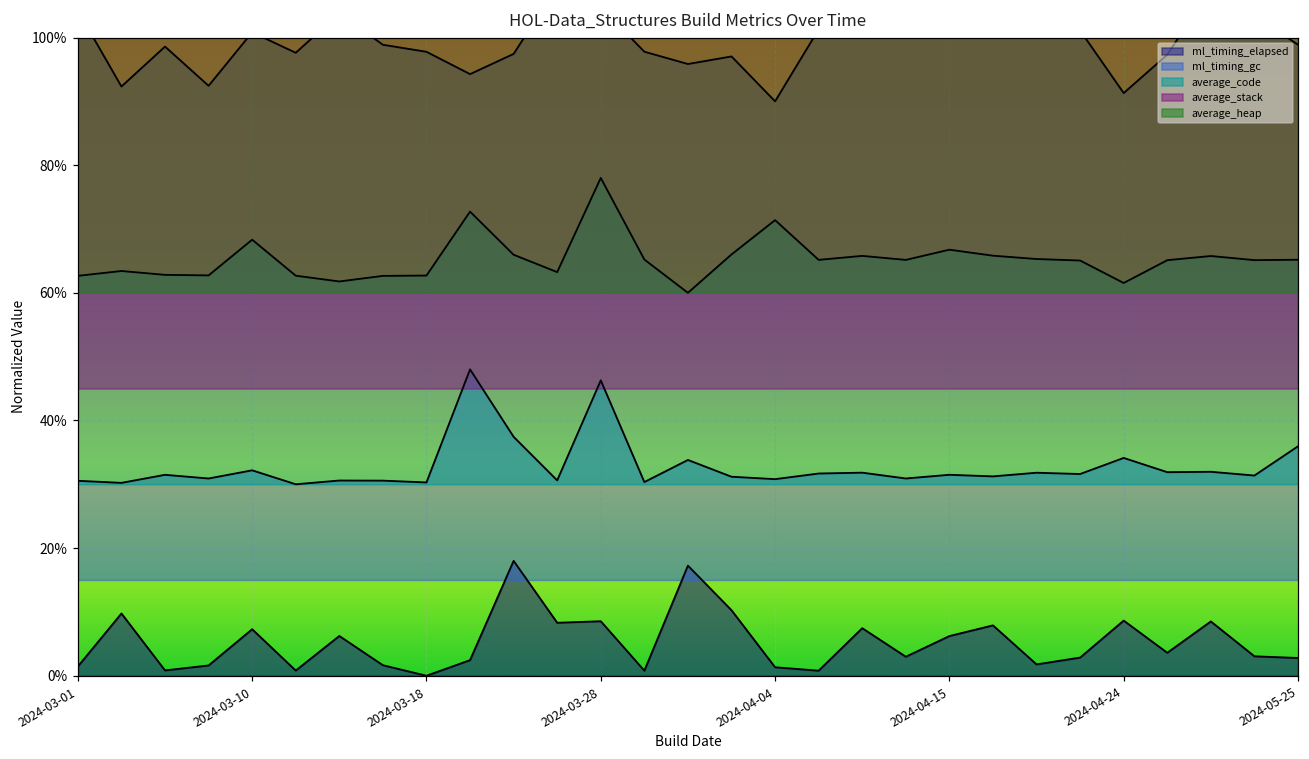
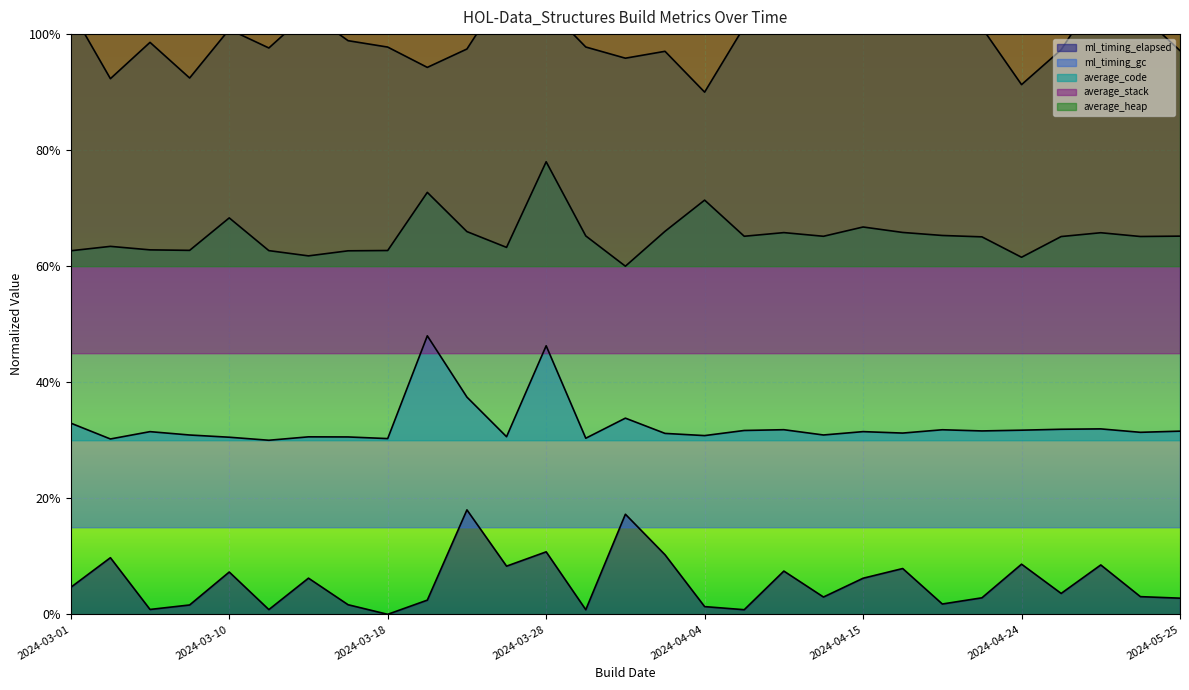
ml_timing_elapsed, 2024-03-01: 1% -> 5%
ml_timing_gc, 2024-03-01: 31% -> 33%
ml_timing_gc, 2024-03-10: 32% -> 31%
ml_timing_elapsed, 2024-03-28: 9% -> 11%
ml_timing_gc, 2024-04-24: 34% -> 32%
ml_timing_gc, 2024-05-25: 36% -> 32%
average_stack, 2024-05-25: 99% -> 97%
